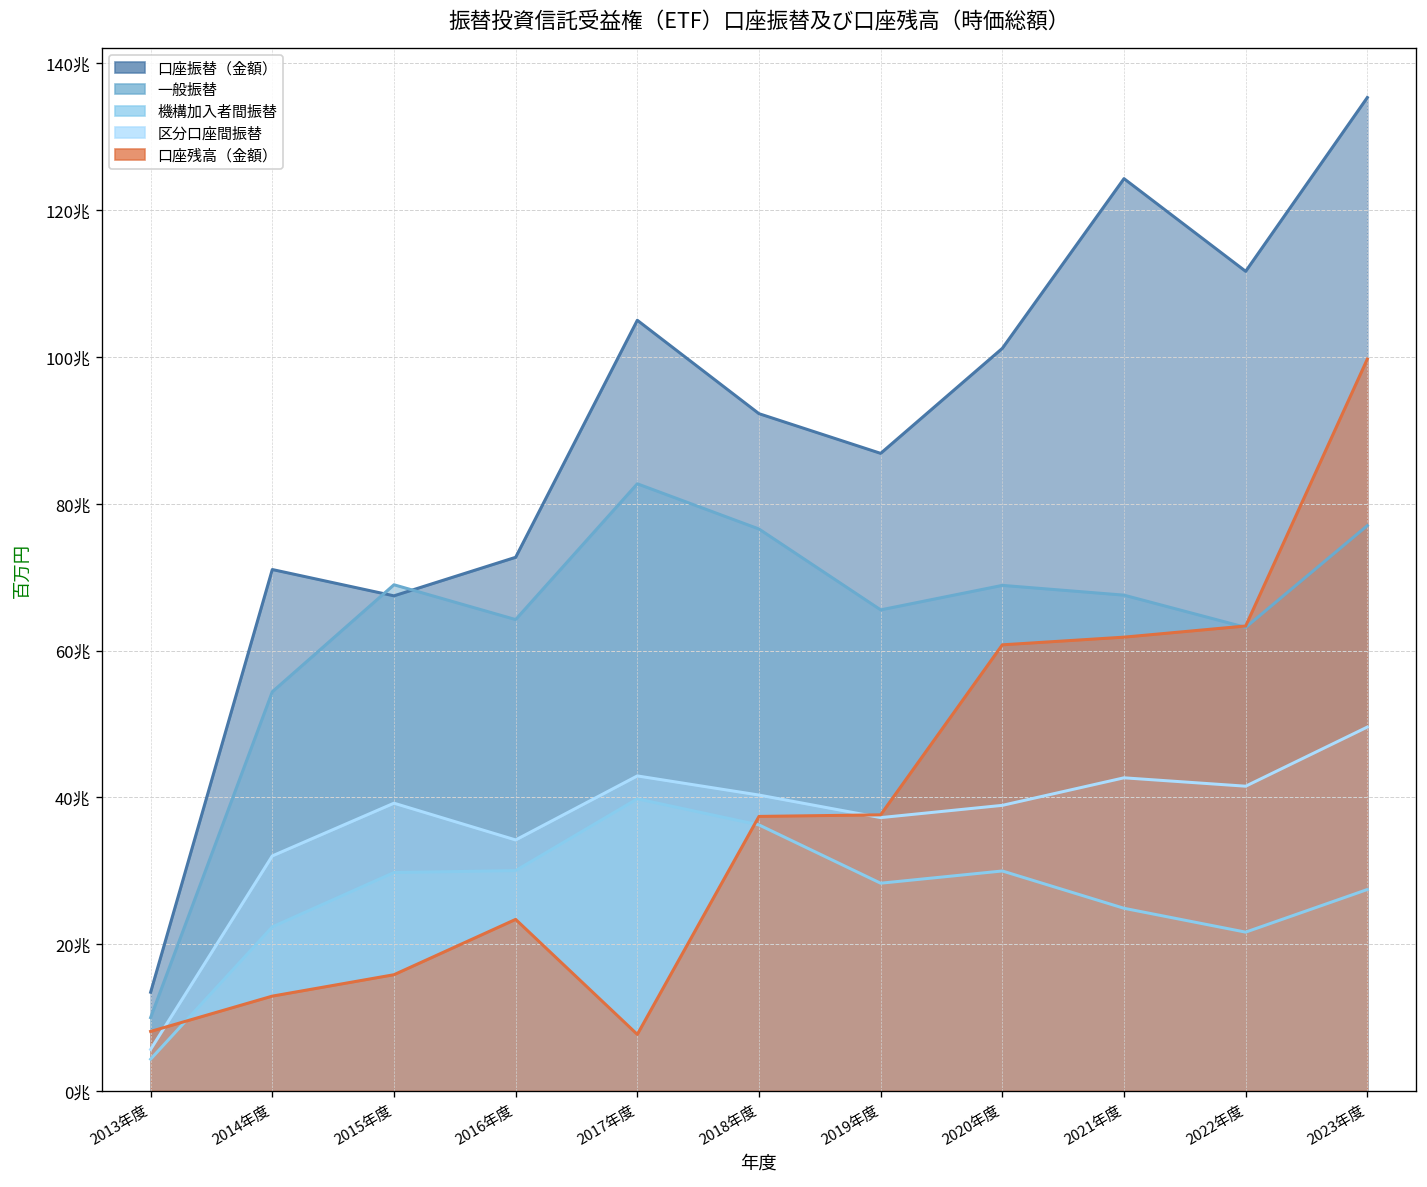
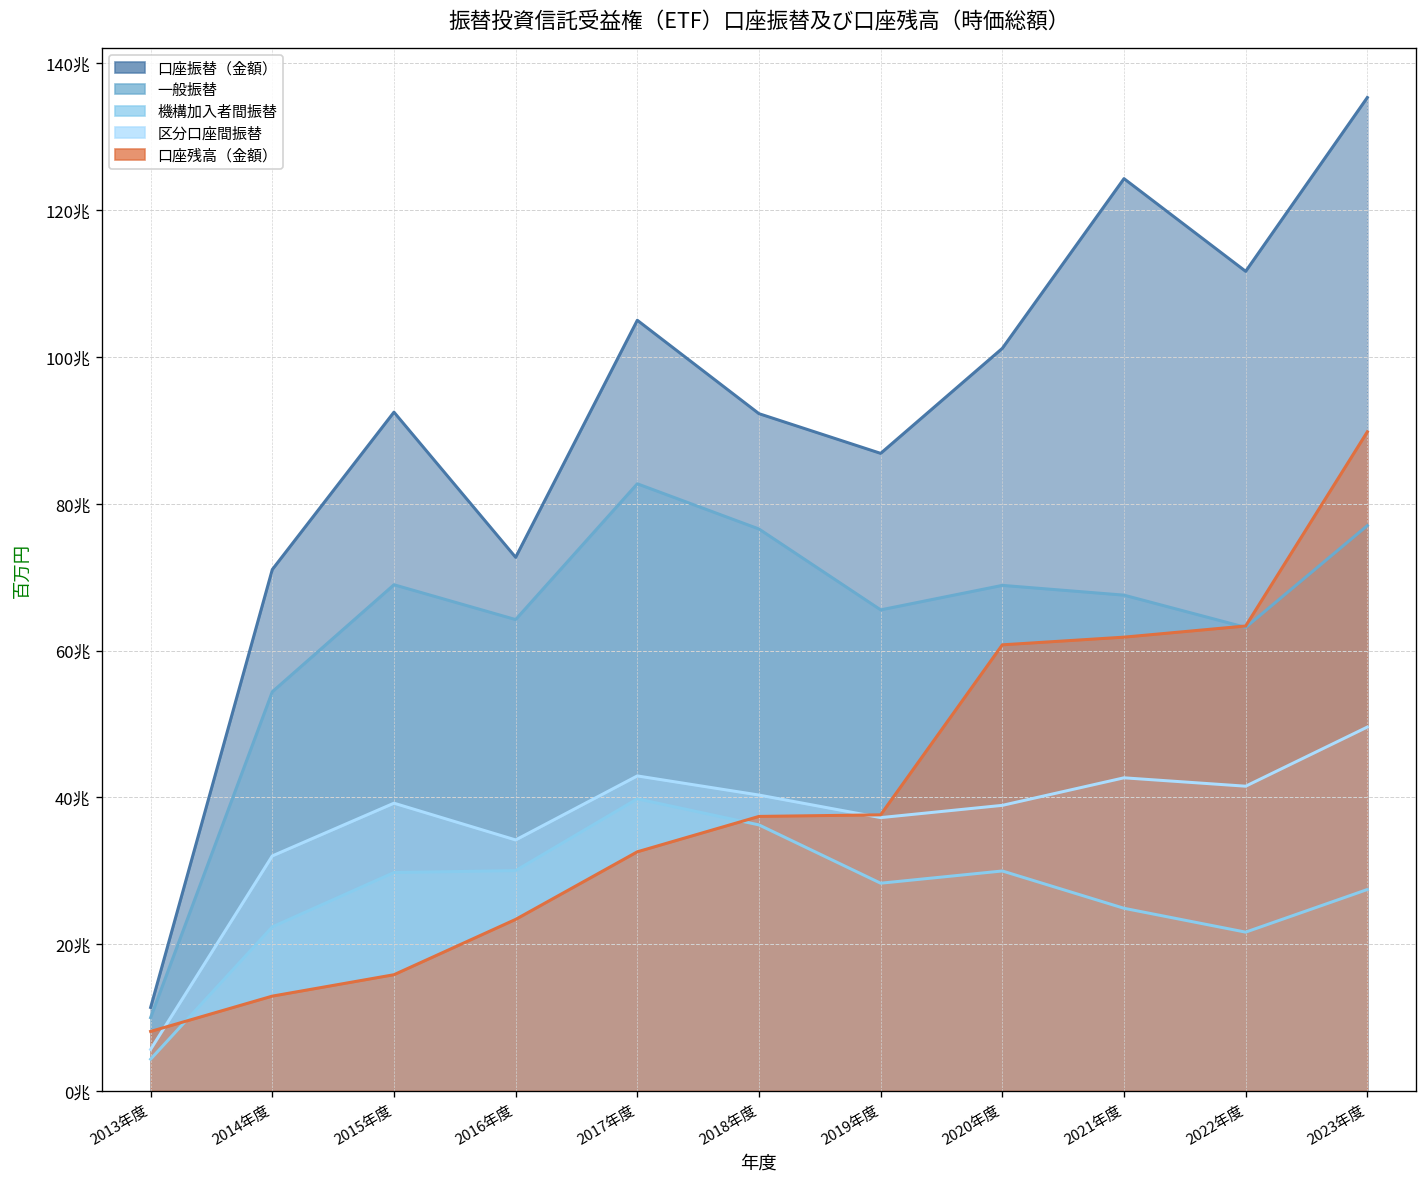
口座振替（金額）, 2013年度: 13兆 -> 11兆
口座振替（金額）, 2015年度: 67兆 -> 92兆
口座残高（金額）, 2017年度: 8兆 -> 33兆
口座残高（金額）, 2023年度: 100兆 -> 90兆
